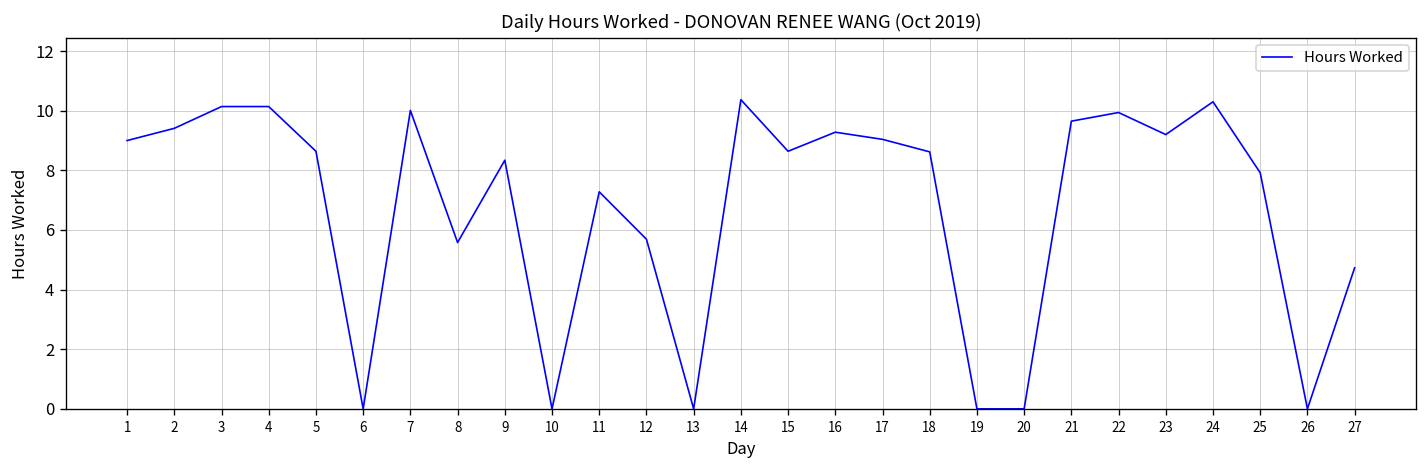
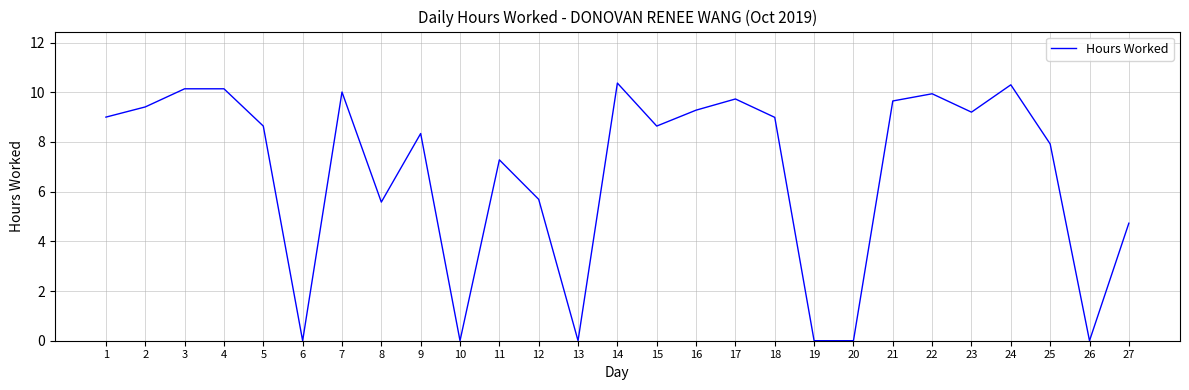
17: 9.0 -> 9.7
18: 8.6 -> 9.0
